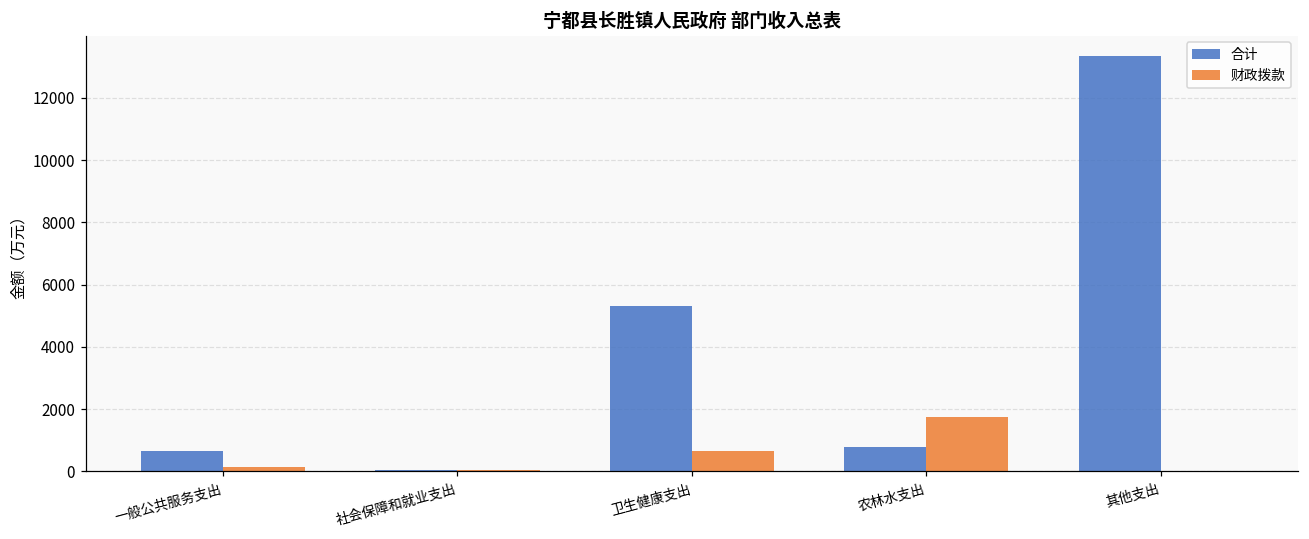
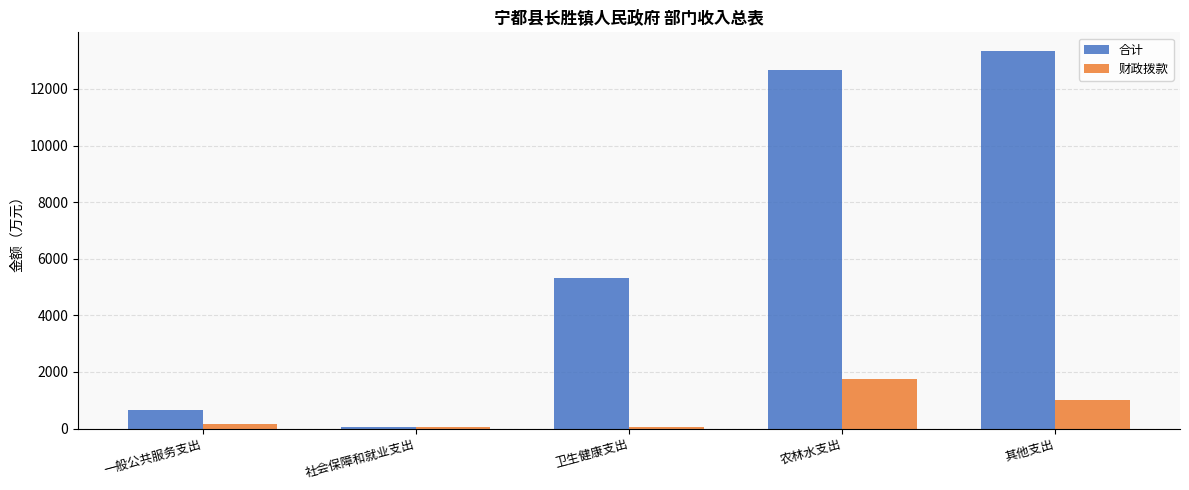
财政拨款, 卫生健康支出: 700 -> 0
合计, 农林水支出: 800 -> 12700
财政拨款, 其他支出: 0 -> 1000
